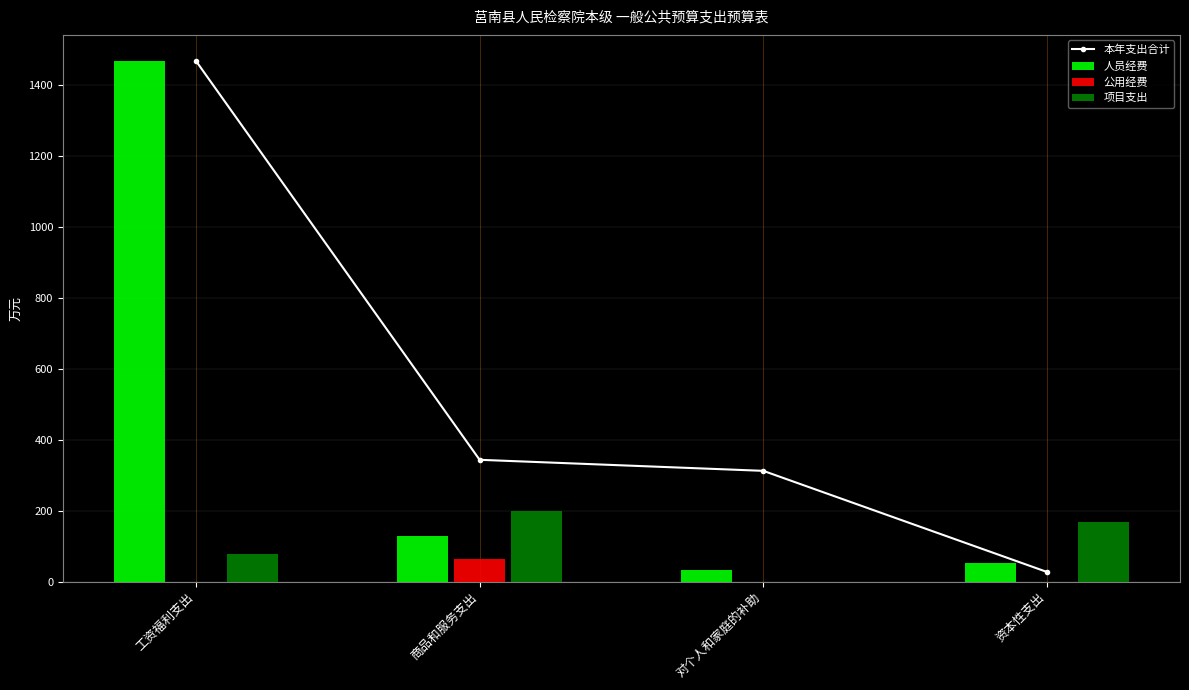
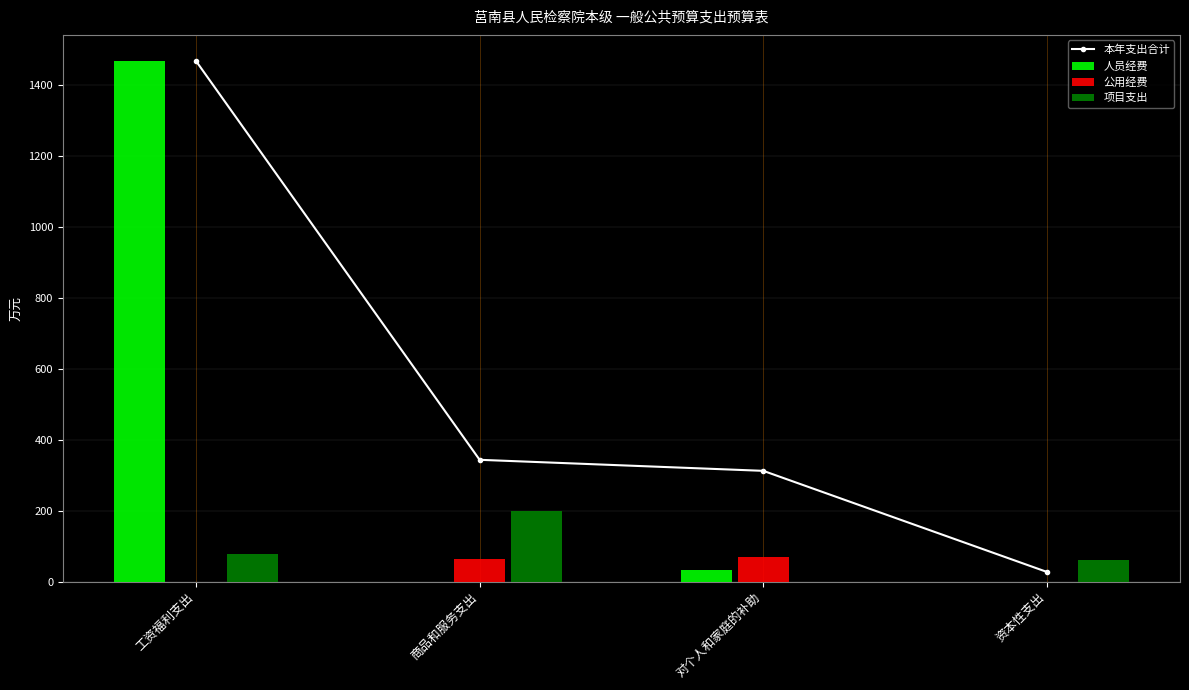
人员经费, 商品和服务支出: 130 -> 0
公用经费, 对个人和家庭的补助: 0 -> 70
人员经费, 资本性支出: 50 -> 0
项目支出, 资本性支出: 170 -> 60
